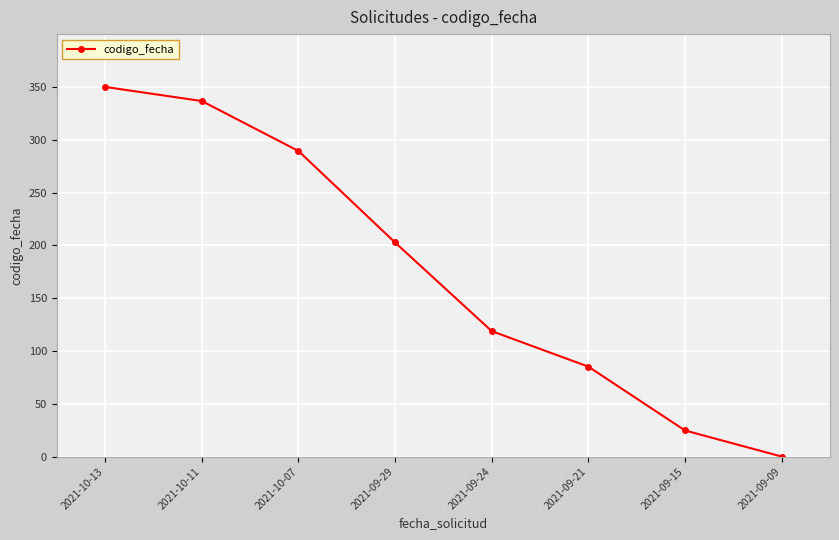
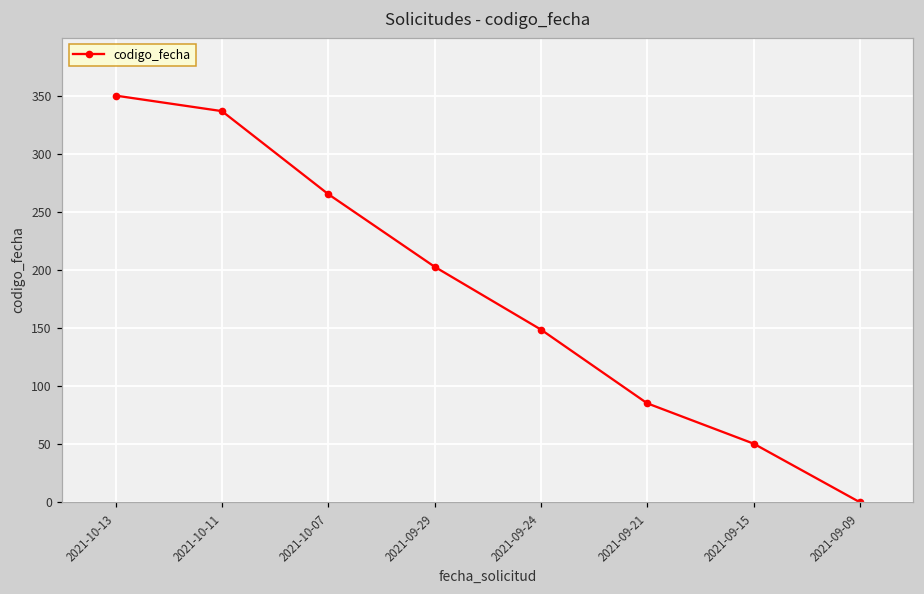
2021-10-07: 289 -> 265
2021-09-24: 119 -> 149
2021-09-15: 25 -> 50
